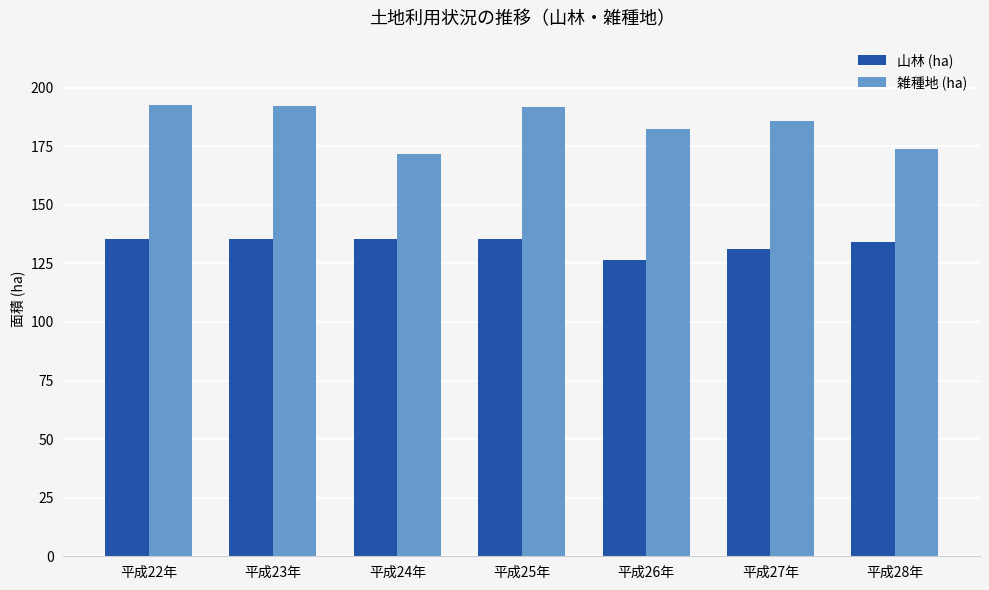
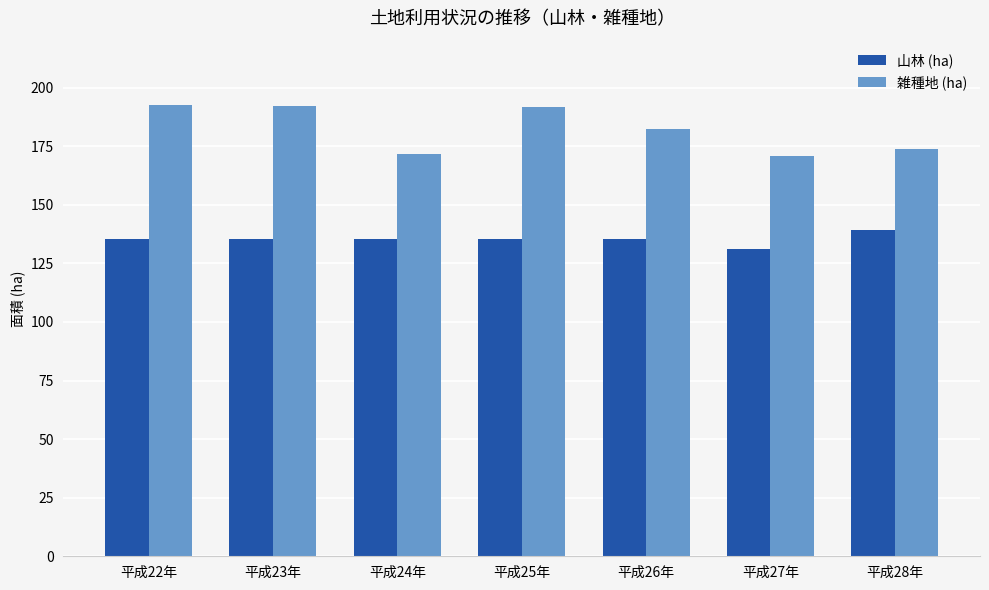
山林 (ha), 平成26年: 127 -> 135
雑種地 (ha), 平成27年: 186 -> 171
山林 (ha), 平成28年: 134 -> 139
